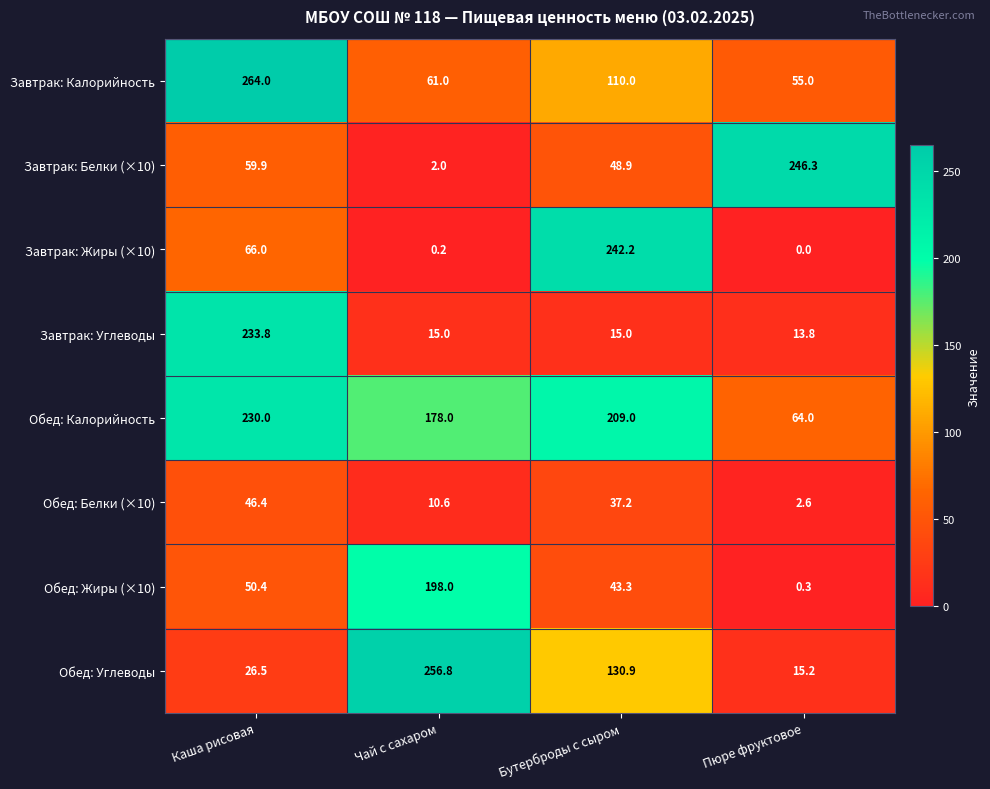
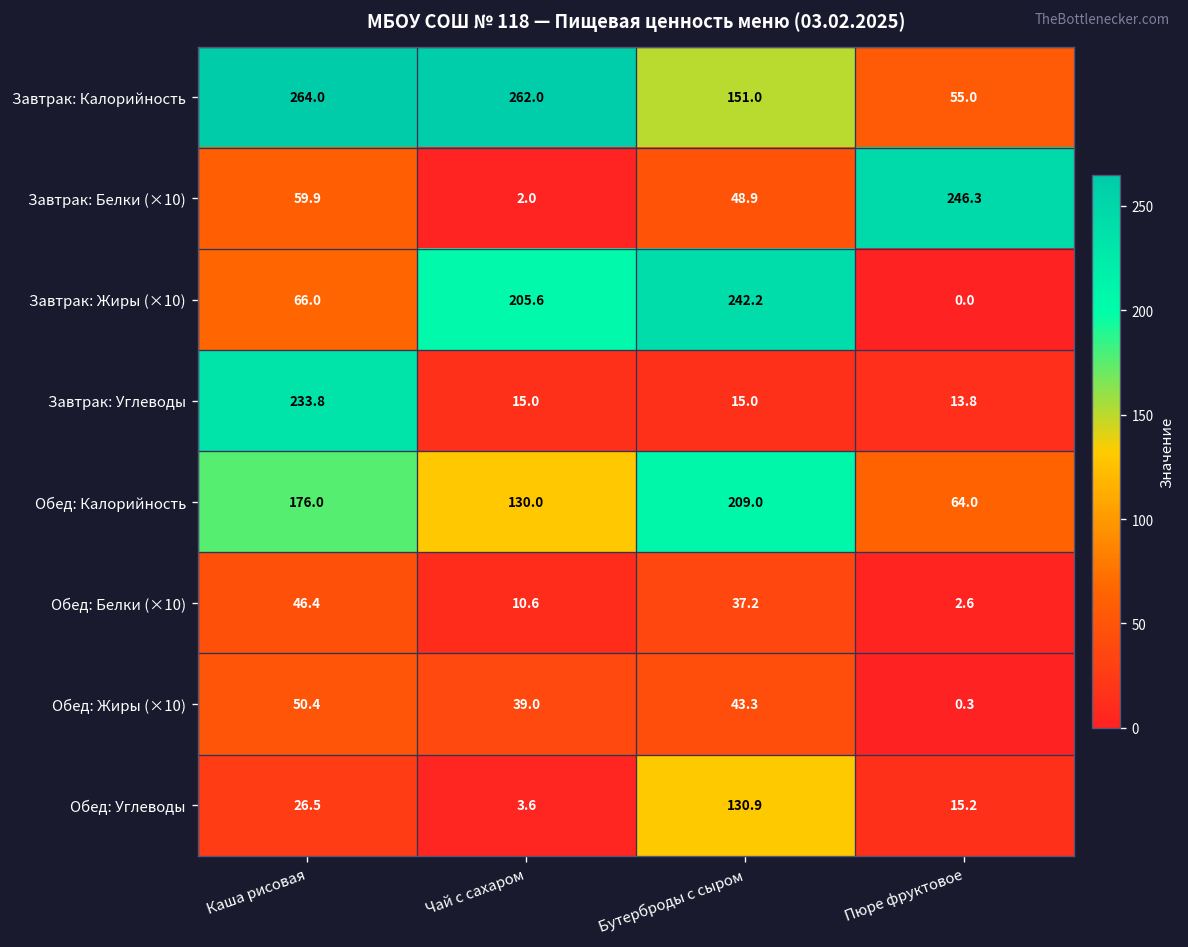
Завтрак: Калорийность, Чай с сахаром: 61.0 -> 262.0
Завтрак: Калорийность, Бутерброды с сыром: 110.0 -> 151.0
Завтрак: Жиры (×10), Чай с сахаром: 0.2 -> 205.6
Обед: Калорийность, Каша рисовая: 230.0 -> 176.0
Обед: Калорийность, Чай с сахаром: 178.0 -> 130.0
Обед: Жиры (×10), Чай с сахаром: 198.0 -> 39.0
Обед: Углеводы, Чай с сахаром: 256.8 -> 3.6
